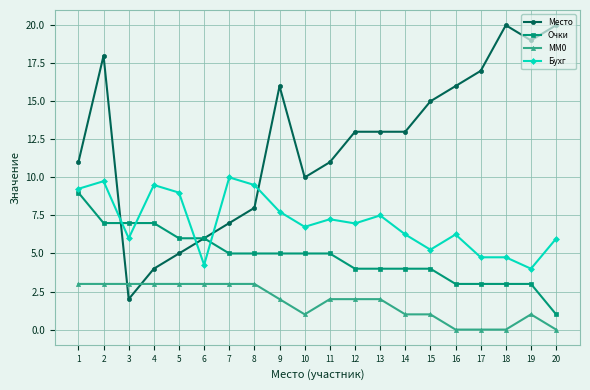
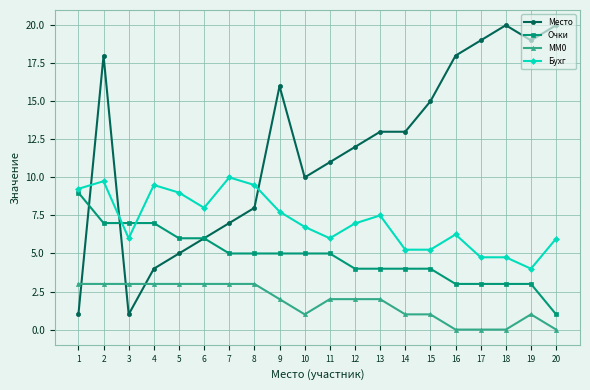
Место, 1: 11 -> 1
Место, 3: 2 -> 1
Бухг, 6: 4.3 -> 8.0
Бухг, 11: 7.3 -> 6.0
Место, 12: 13 -> 12
Бухг, 14: 6.3 -> 5.3
Место, 16: 16 -> 18
Место, 17: 17 -> 19
